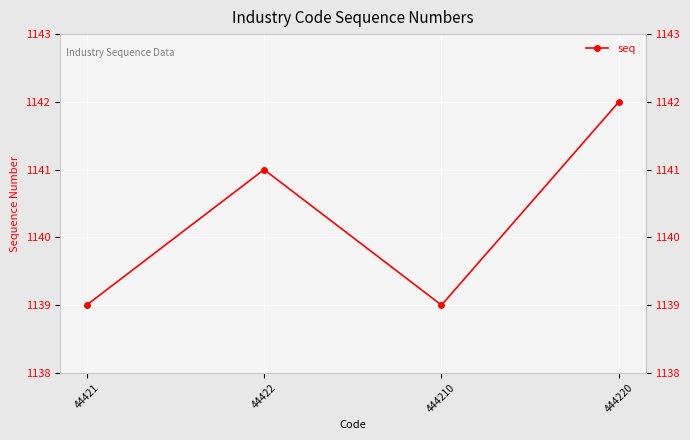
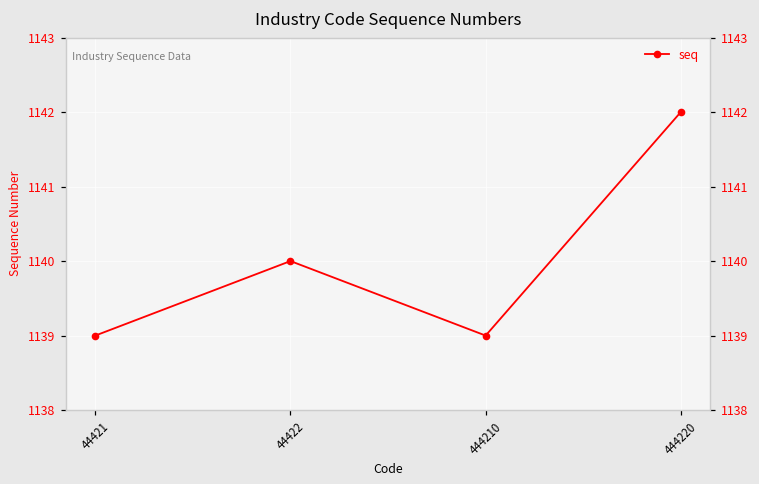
44422: 1141 -> 1140
